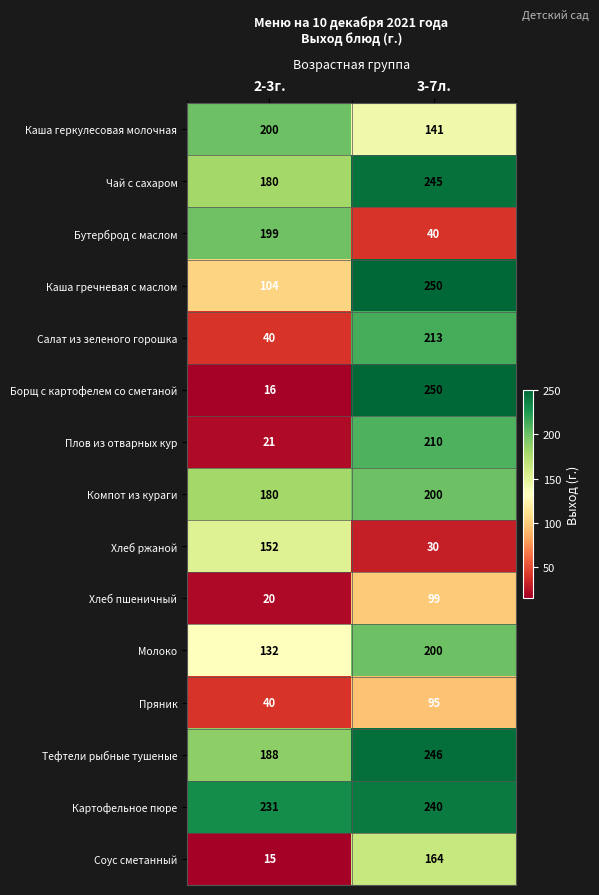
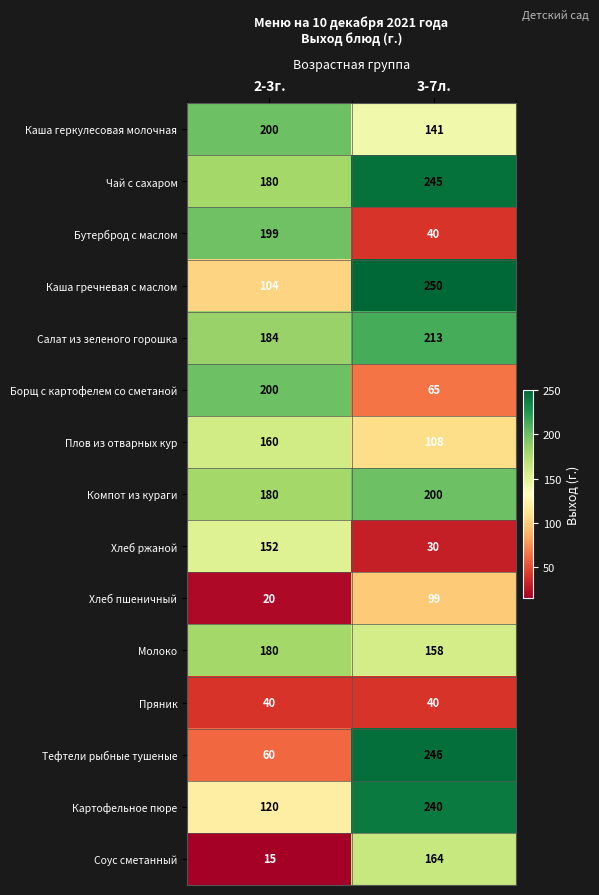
Салат из зеленого горошка, 2-3г.: 40 -> 184
Борщ с картофелем со сметаной, 2-3г.: 16 -> 200
Борщ с картофелем со сметаной, 3-7л.: 250 -> 65
Плов из отварных кур, 2-3г.: 21 -> 160
Плов из отварных кур, 3-7л.: 210 -> 108
Молоко, 2-3г.: 132 -> 180
Молоко, 3-7л.: 200 -> 158
Пряник, 3-7л.: 95 -> 40
Тефтели рыбные тушеные, 2-3г.: 188 -> 60
Картофельное пюре, 2-3г.: 231 -> 120
